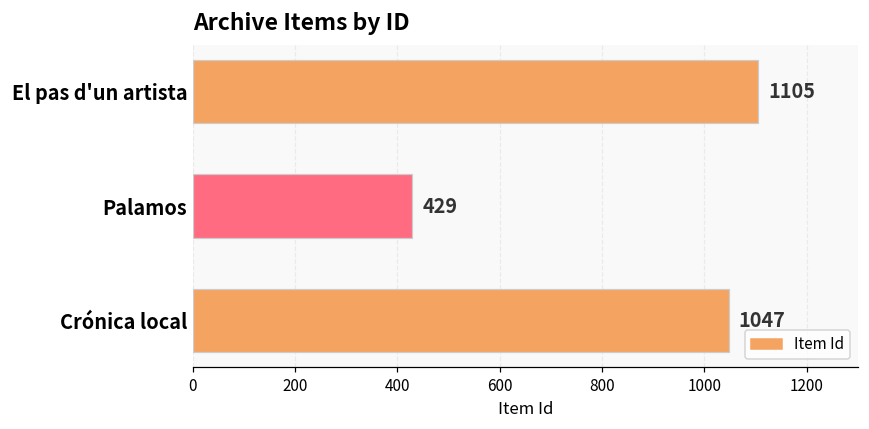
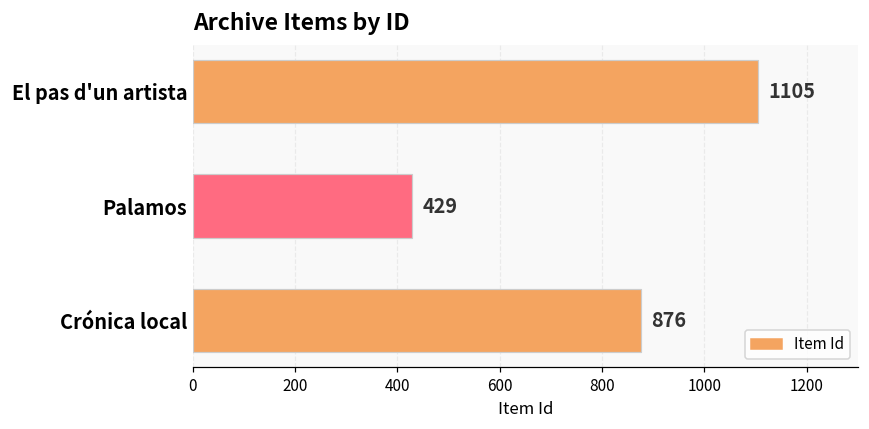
Crónica local: 1047 -> 876
